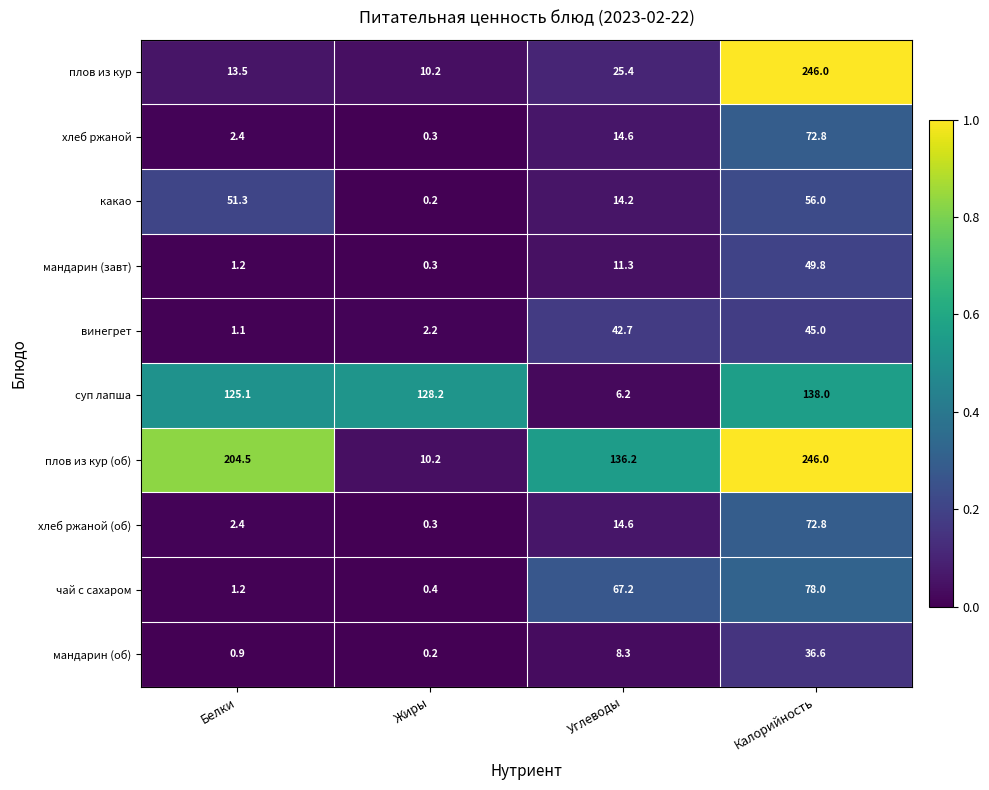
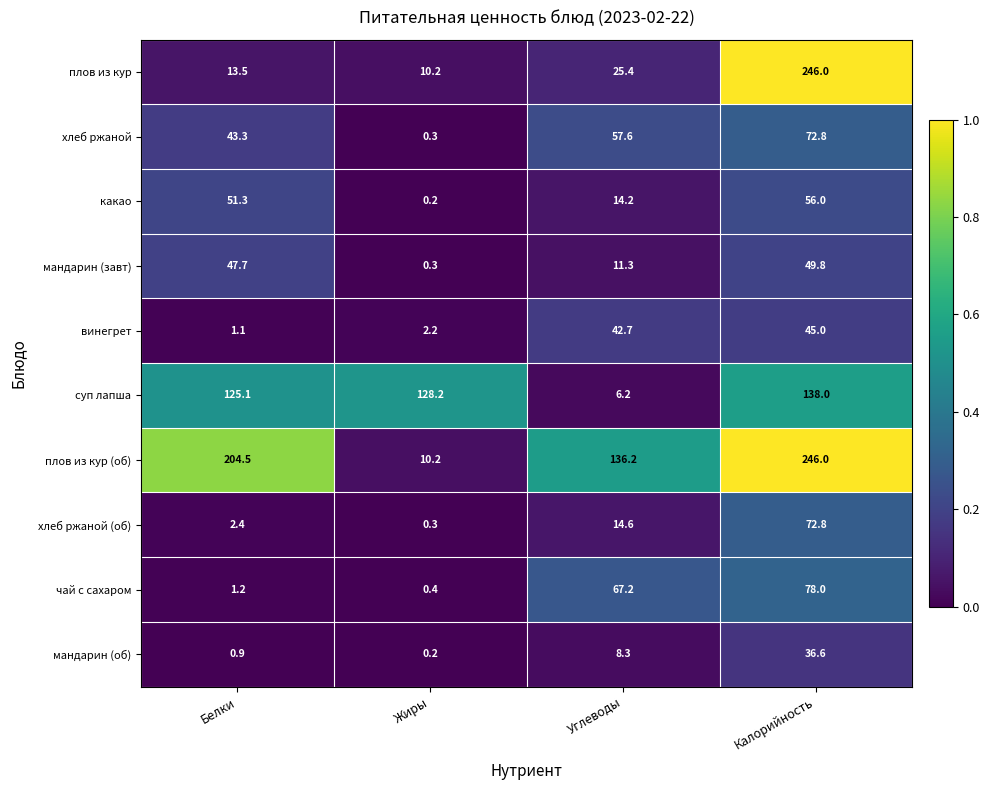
хлеб ржаной, Белки: 2.4 -> 43.3
хлеб ржаной, Углеводы: 14.6 -> 57.6
мандарин (завт), Белки: 1.2 -> 47.7
